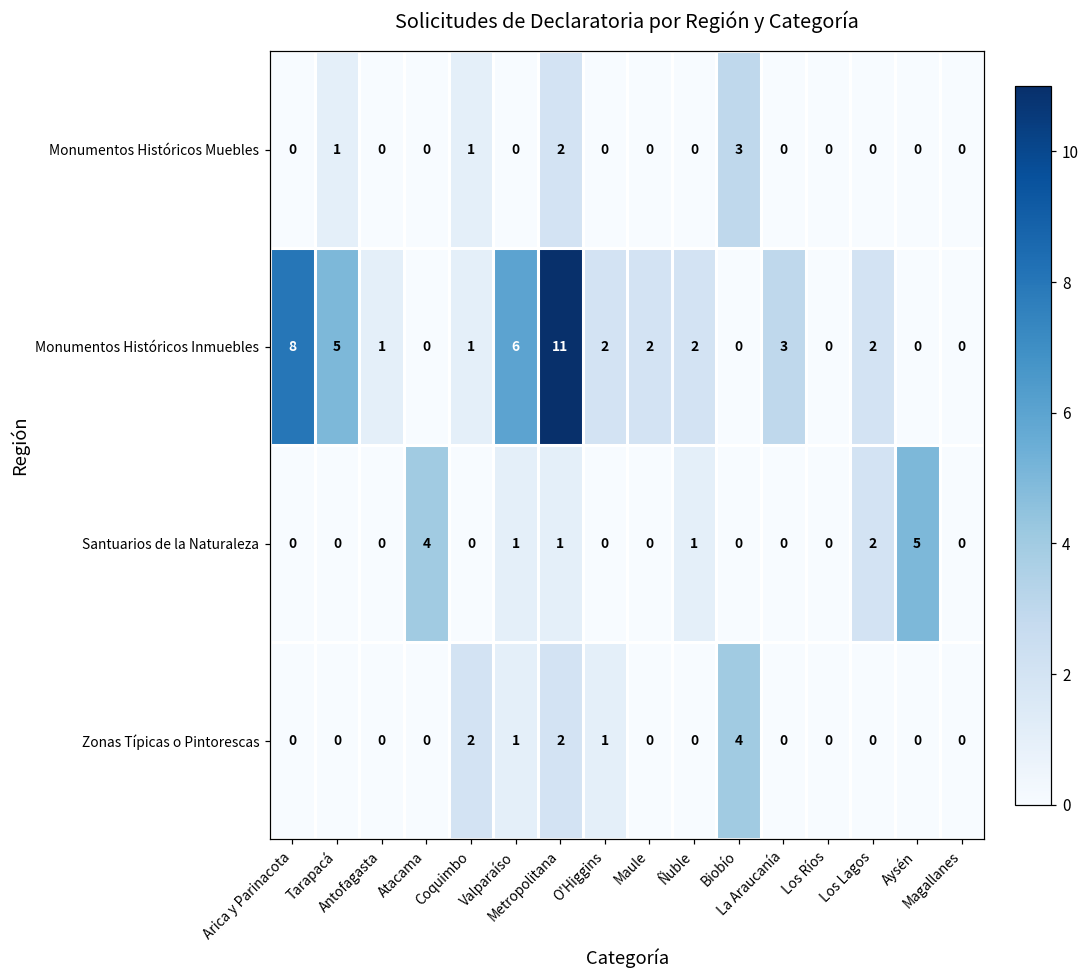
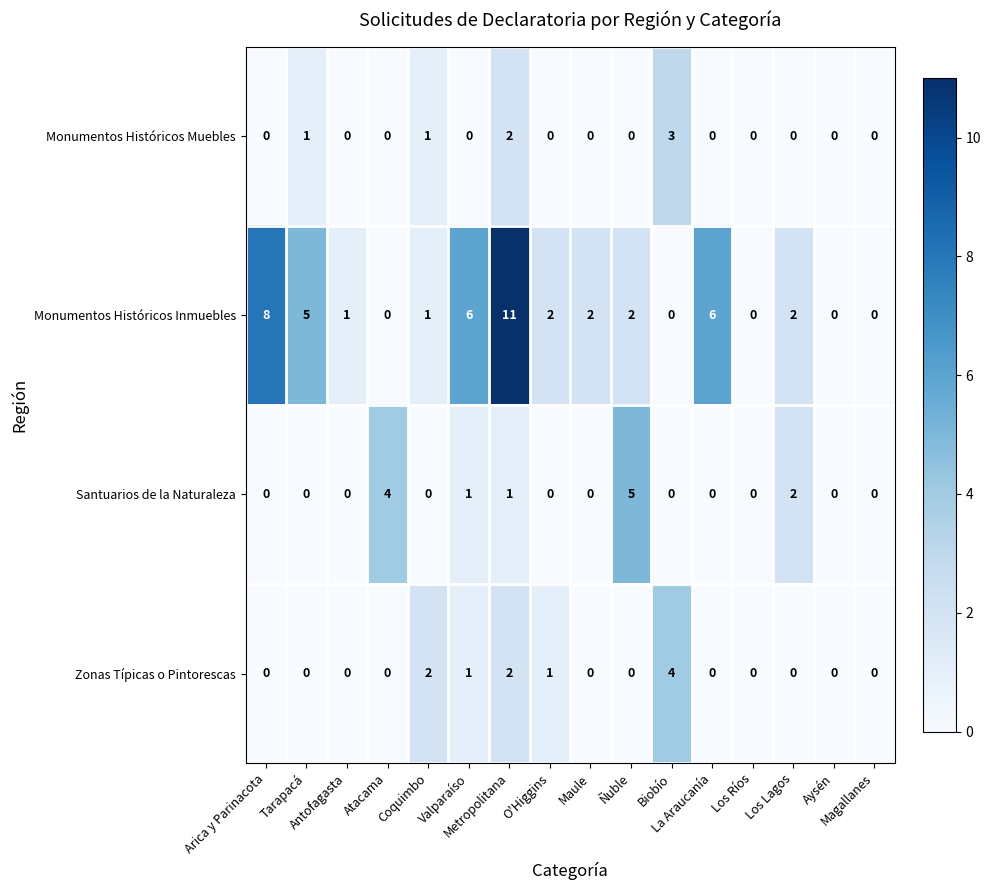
Monumentos Históricos Inmuebles, La Araucanía: 3 -> 6
Santuarios de la Naturaleza, Ñuble: 1 -> 5
Santuarios de la Naturaleza, Aysén: 5 -> 0
